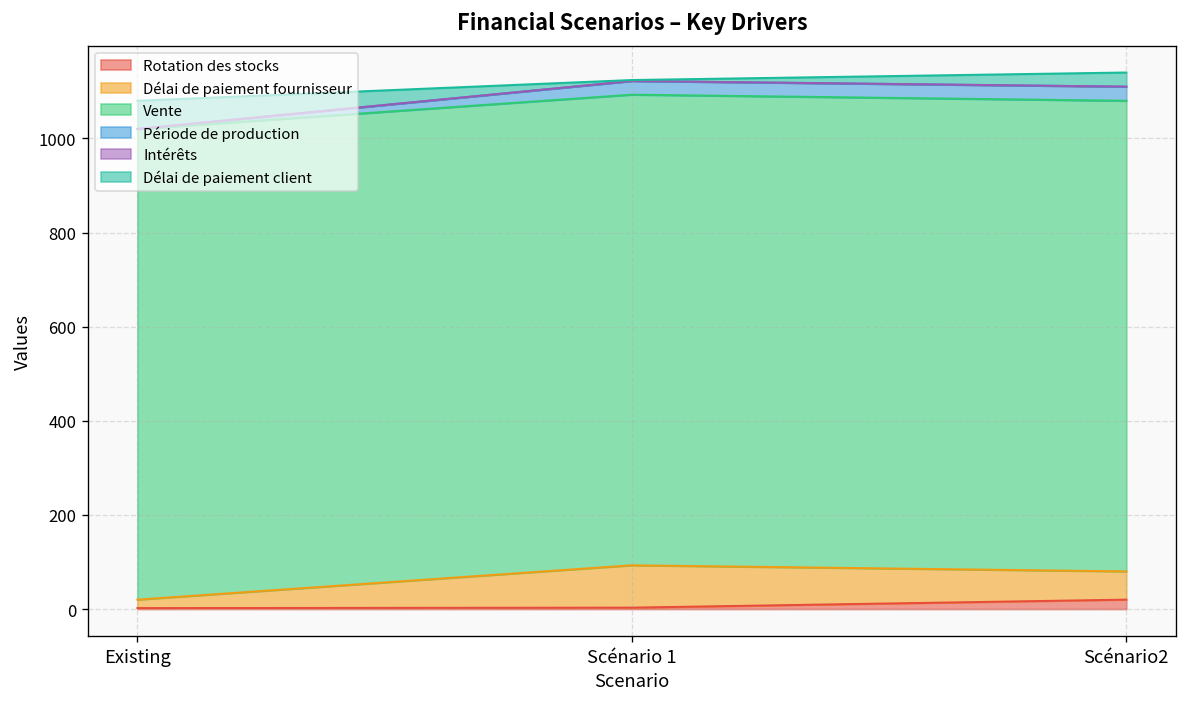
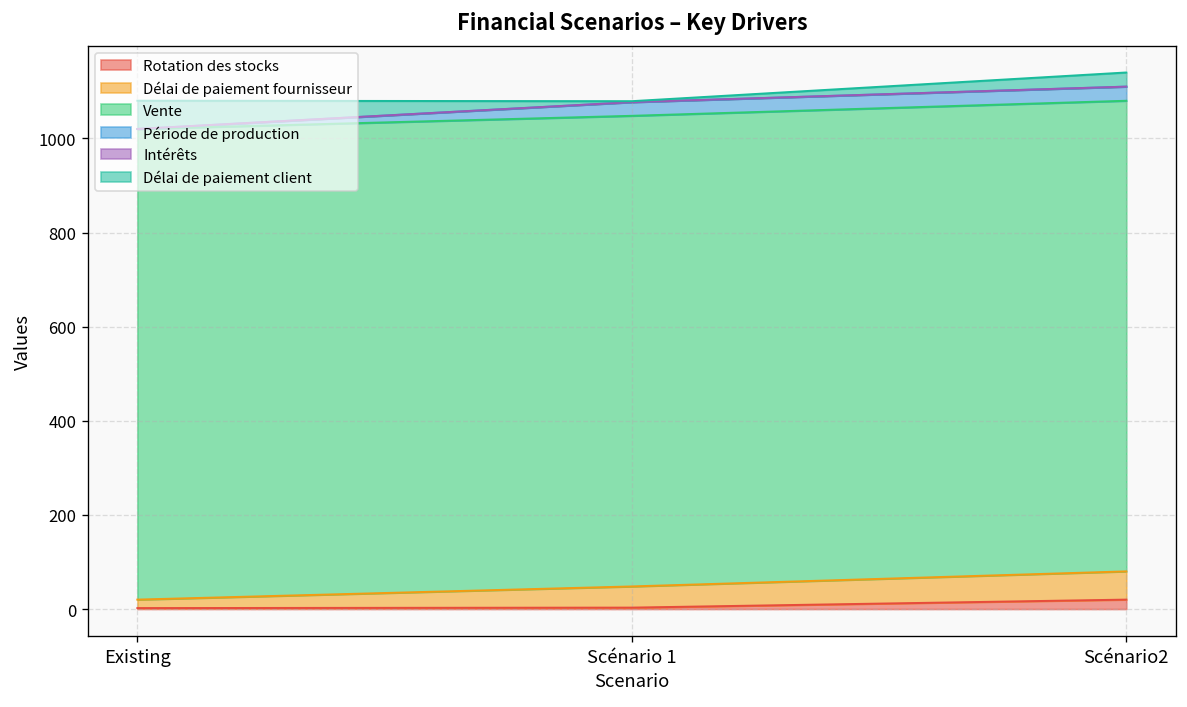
Délai de paiement fournisseur, Scénario 1: 90 -> 50
